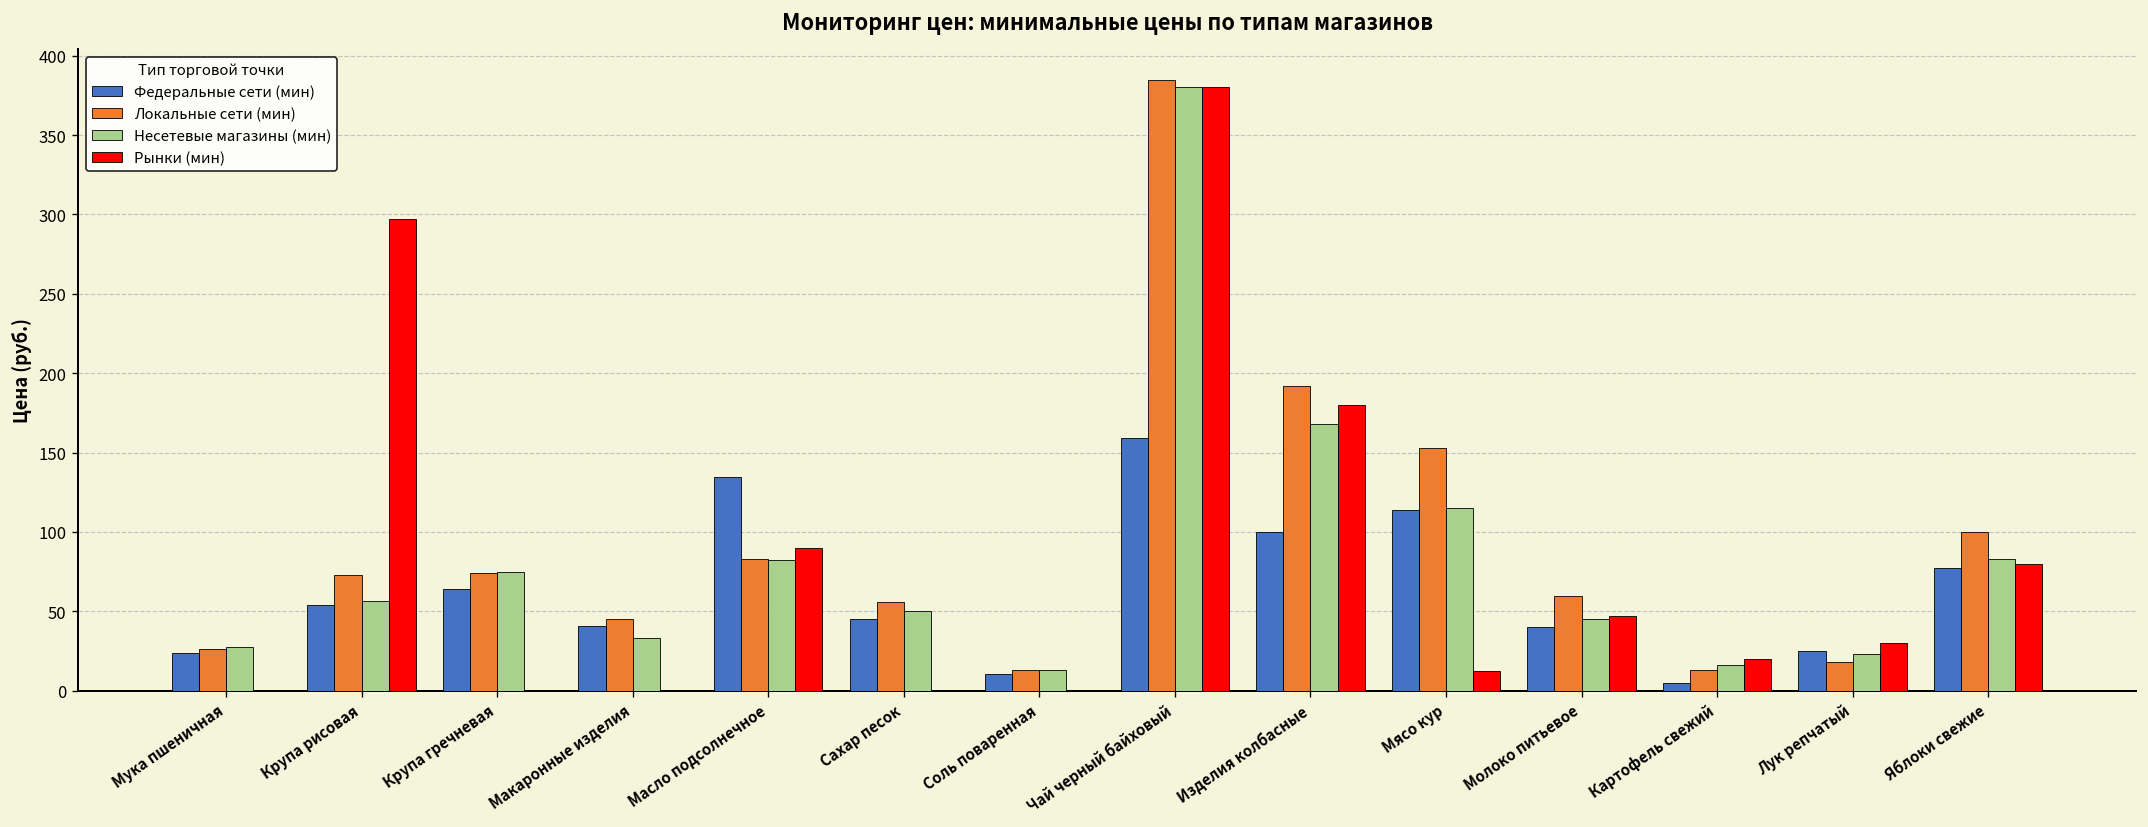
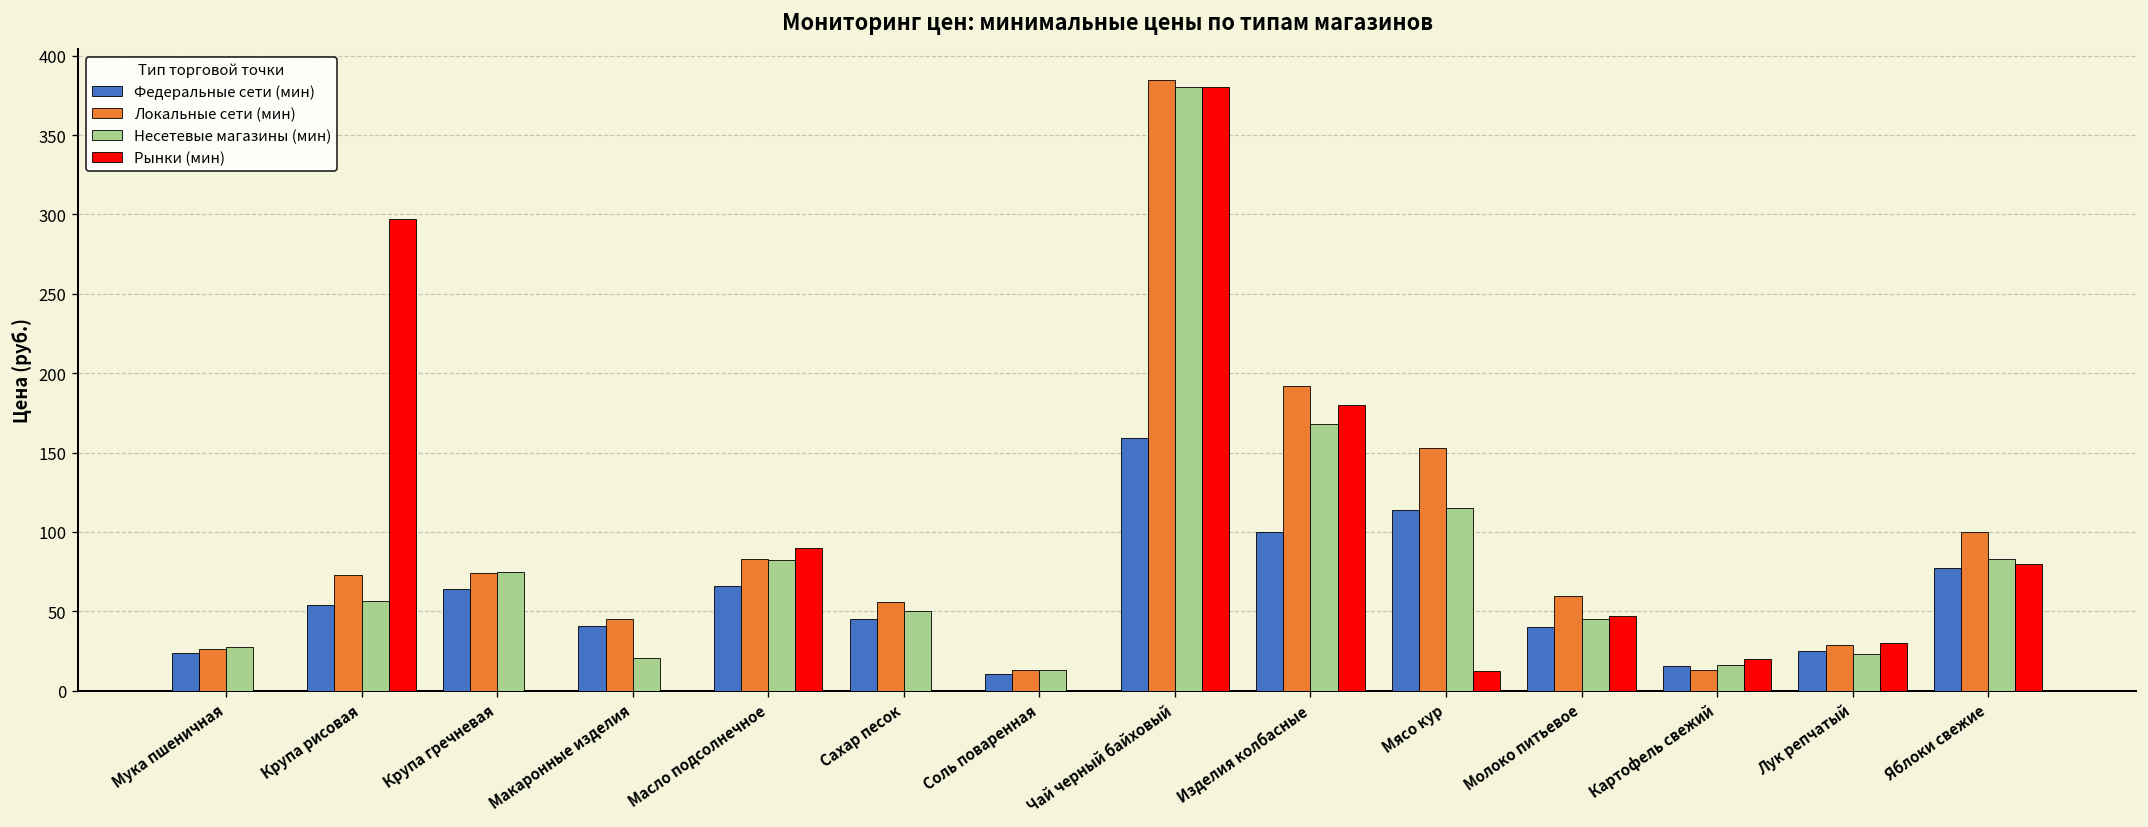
Несетевые магазины (мин), Макаронные изделия: 33 -> 20
Федеральные сети (мин), Масло подсолнечное: 134 -> 66
Федеральные сети (мин), Картофель свежий: 5 -> 15
Локальные сети (мин), Лук репчатый: 18 -> 29
